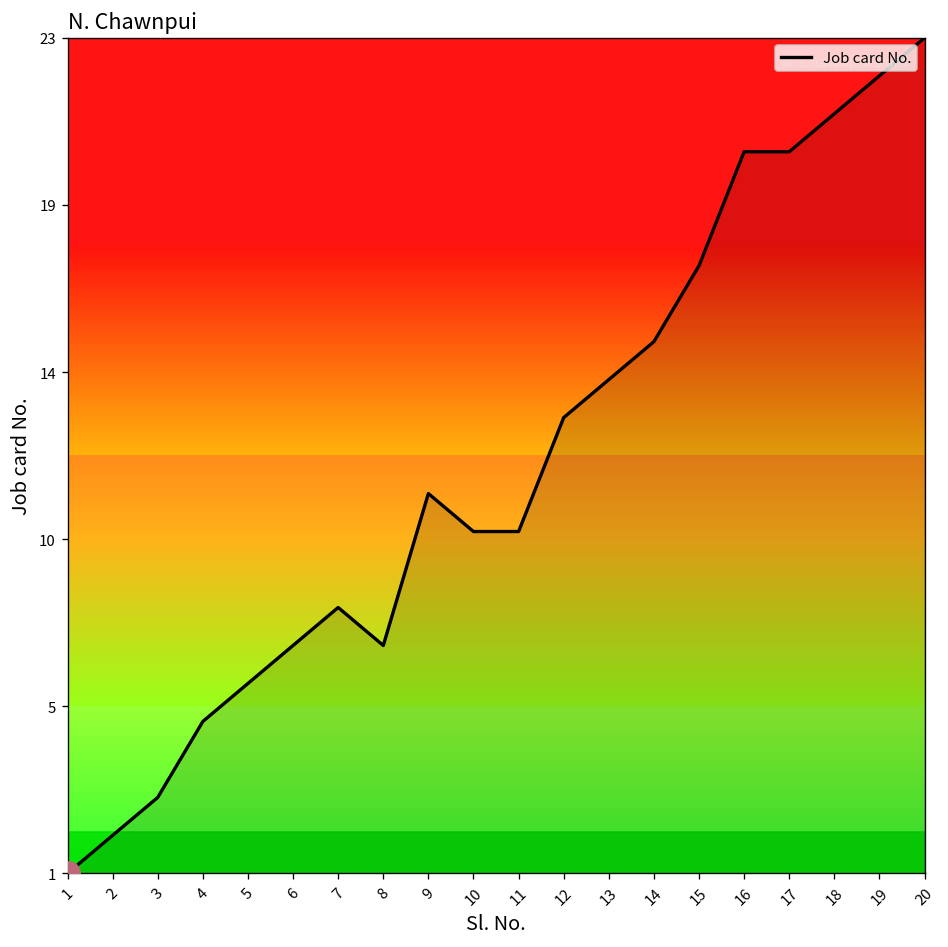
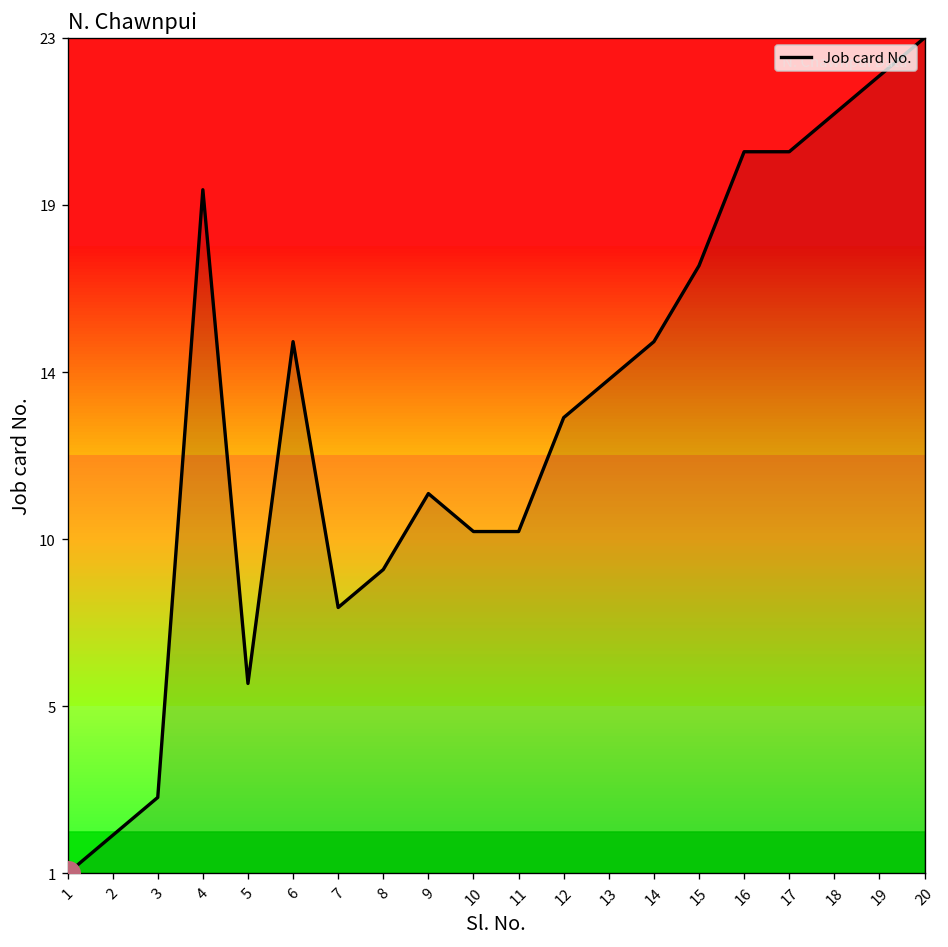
Job card No., 4: 5 -> 19
Job card No., 6: 7 -> 15
Job card No., 8: 7 -> 9
